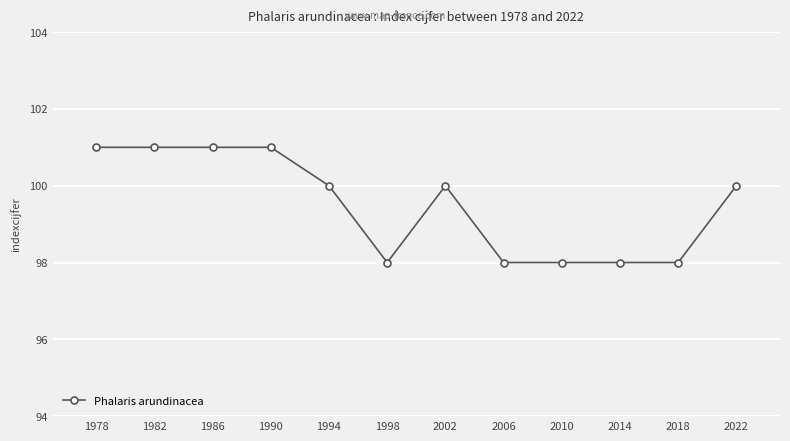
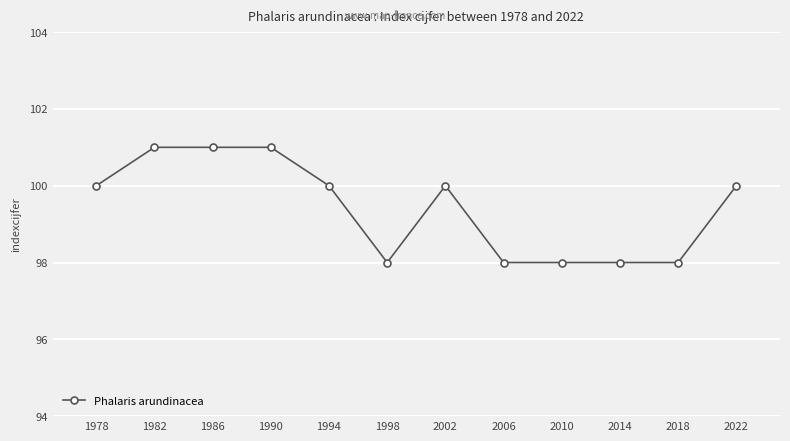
1978: 101 -> 100
